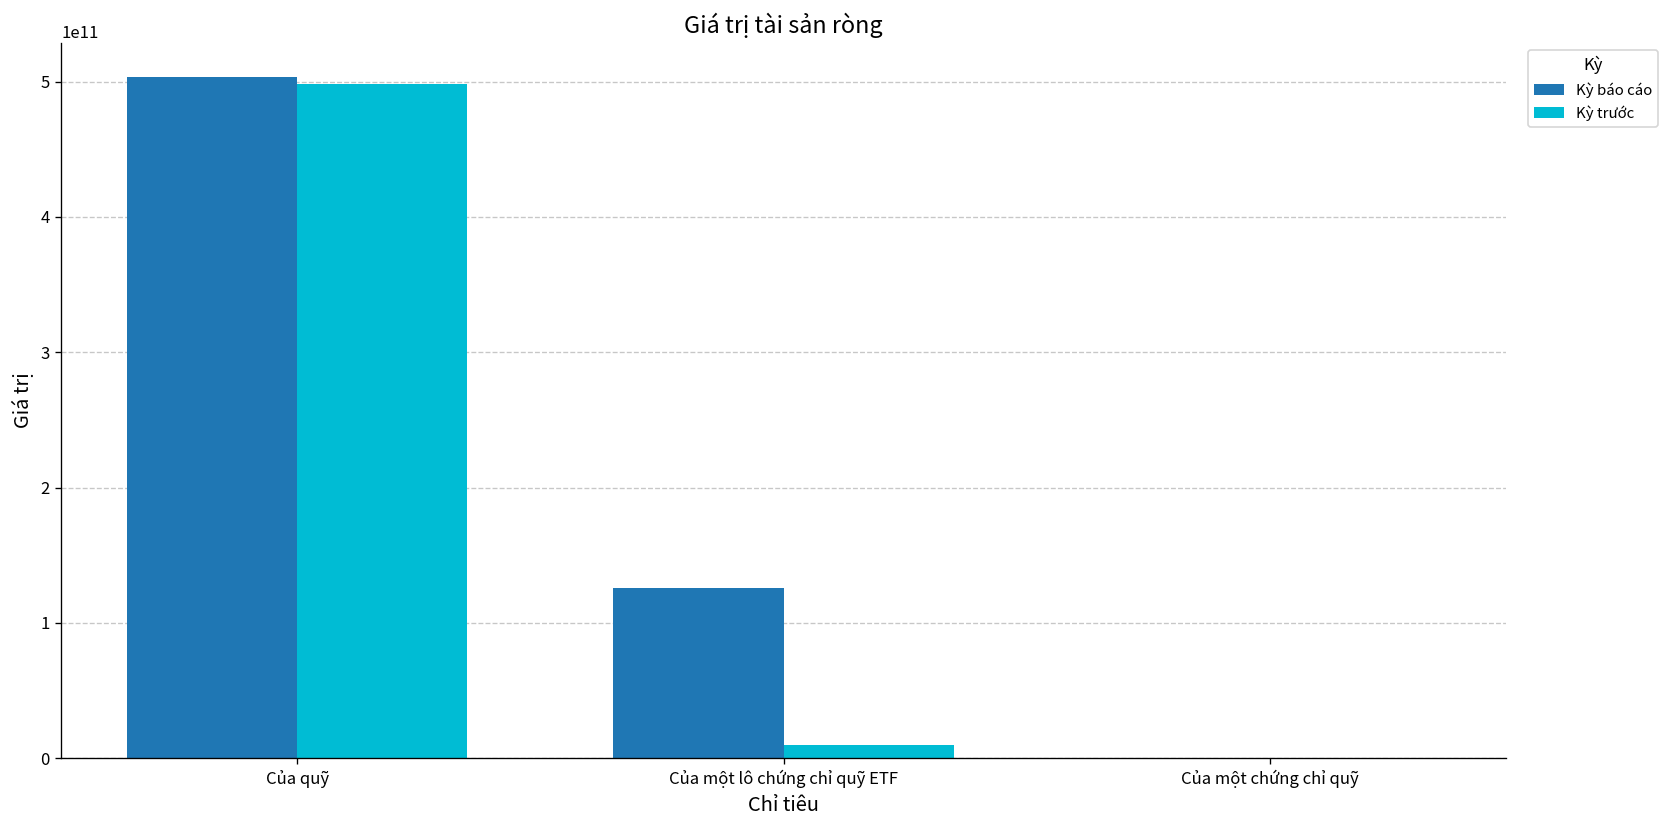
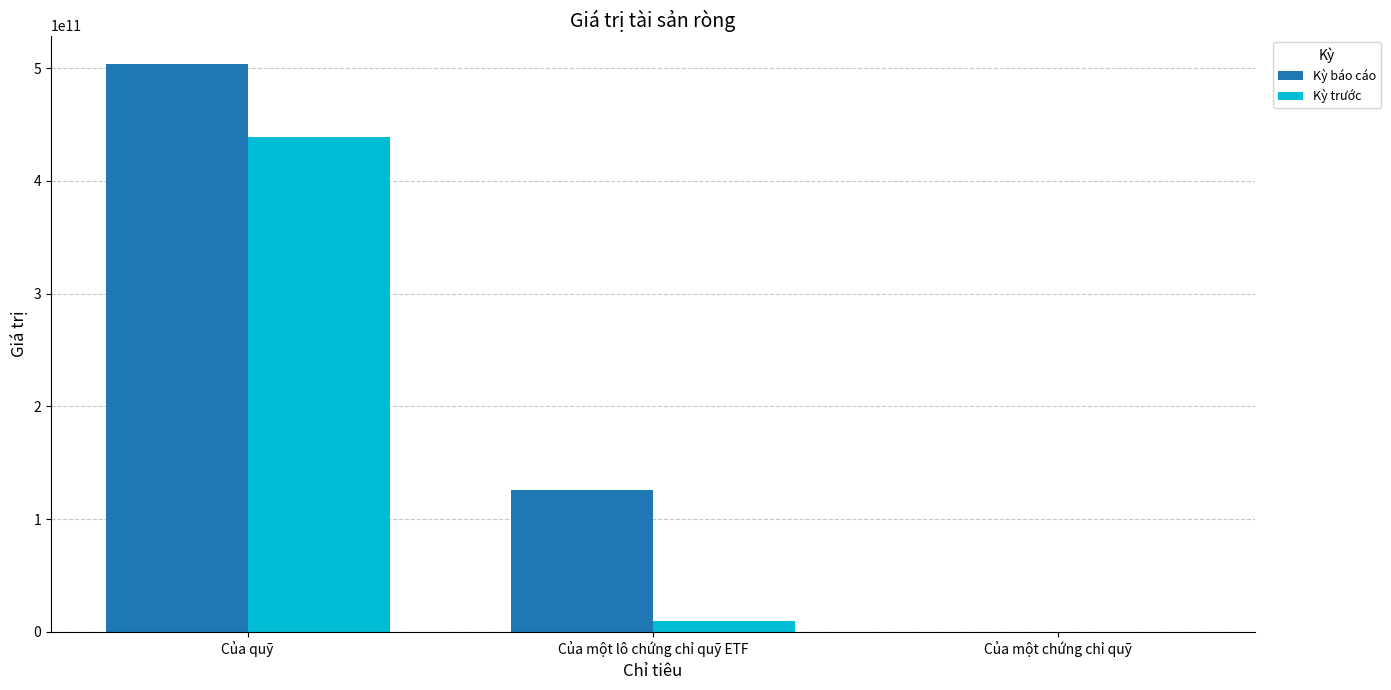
Kỳ trước, Của quỹ: 498000000000 -> 439000000000
